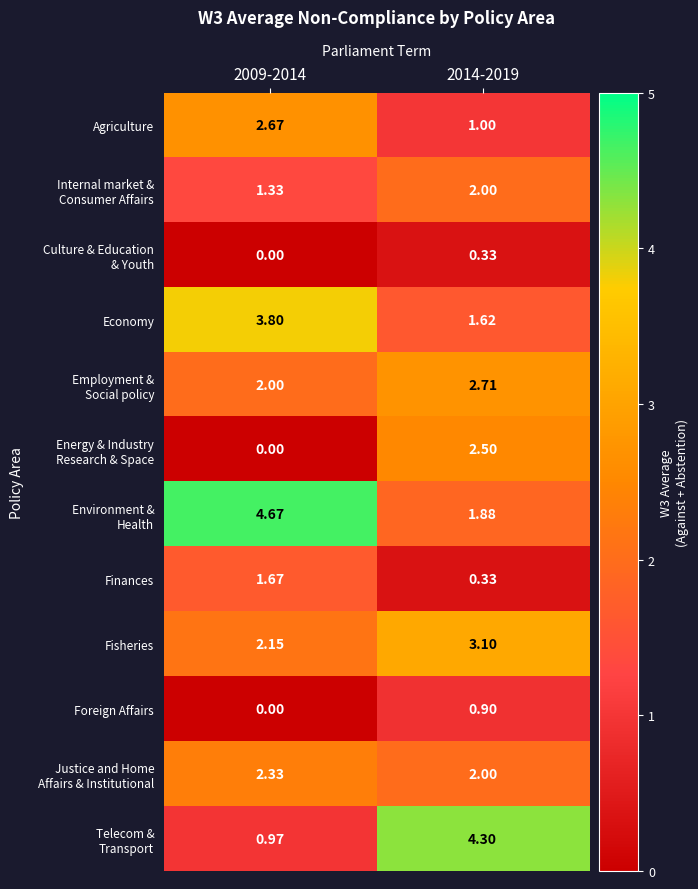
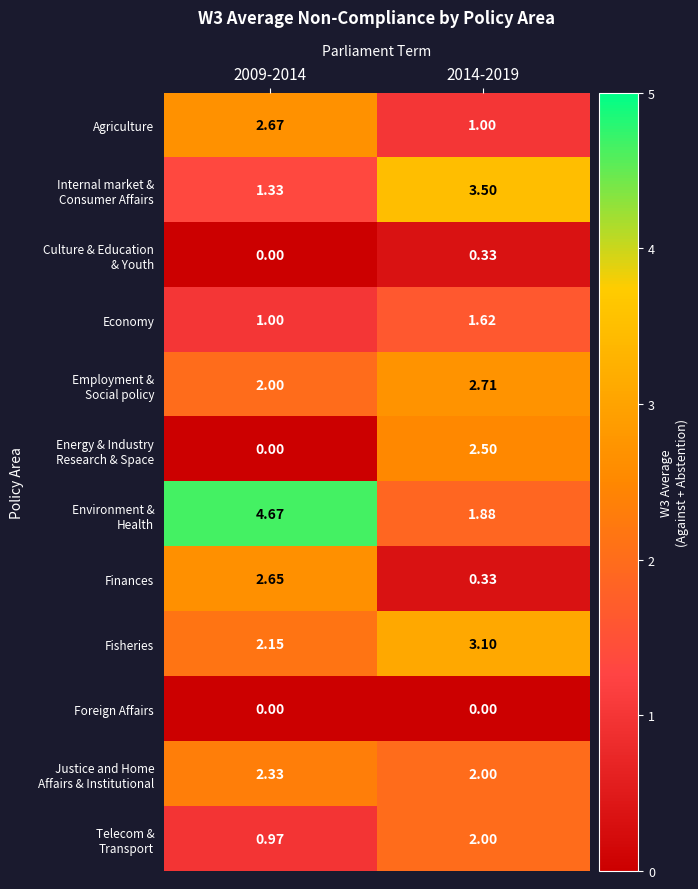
Internal market & Consumer Affairs, 2014-2019: 2.00 -> 3.50
Economy, 2009-2014: 3.80 -> 1.00
Finances, 2009-2014: 1.67 -> 2.65
Foreign Affairs, 2014-2019: 0.90 -> 0.00
Telecom & Transport, 2014-2019: 4.30 -> 2.00
